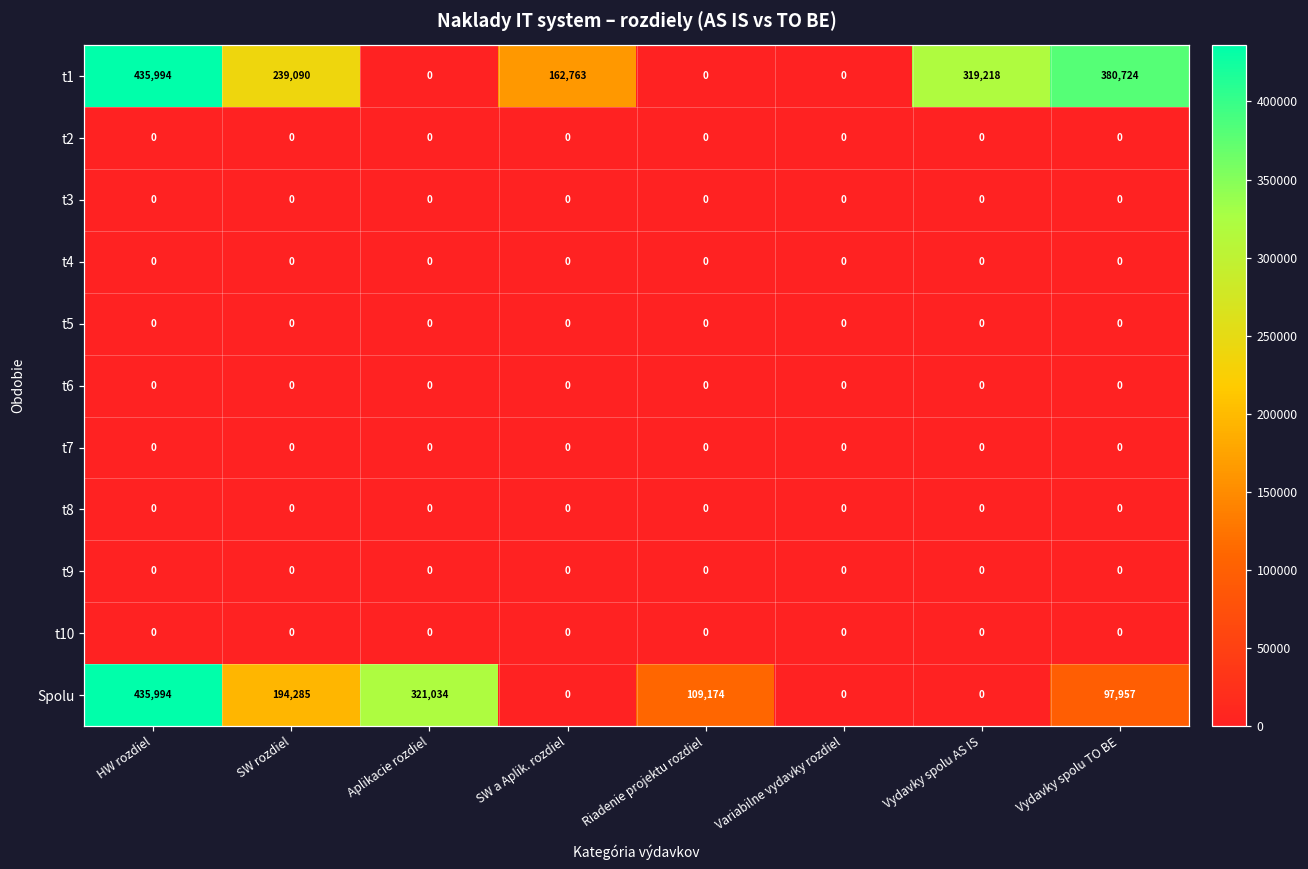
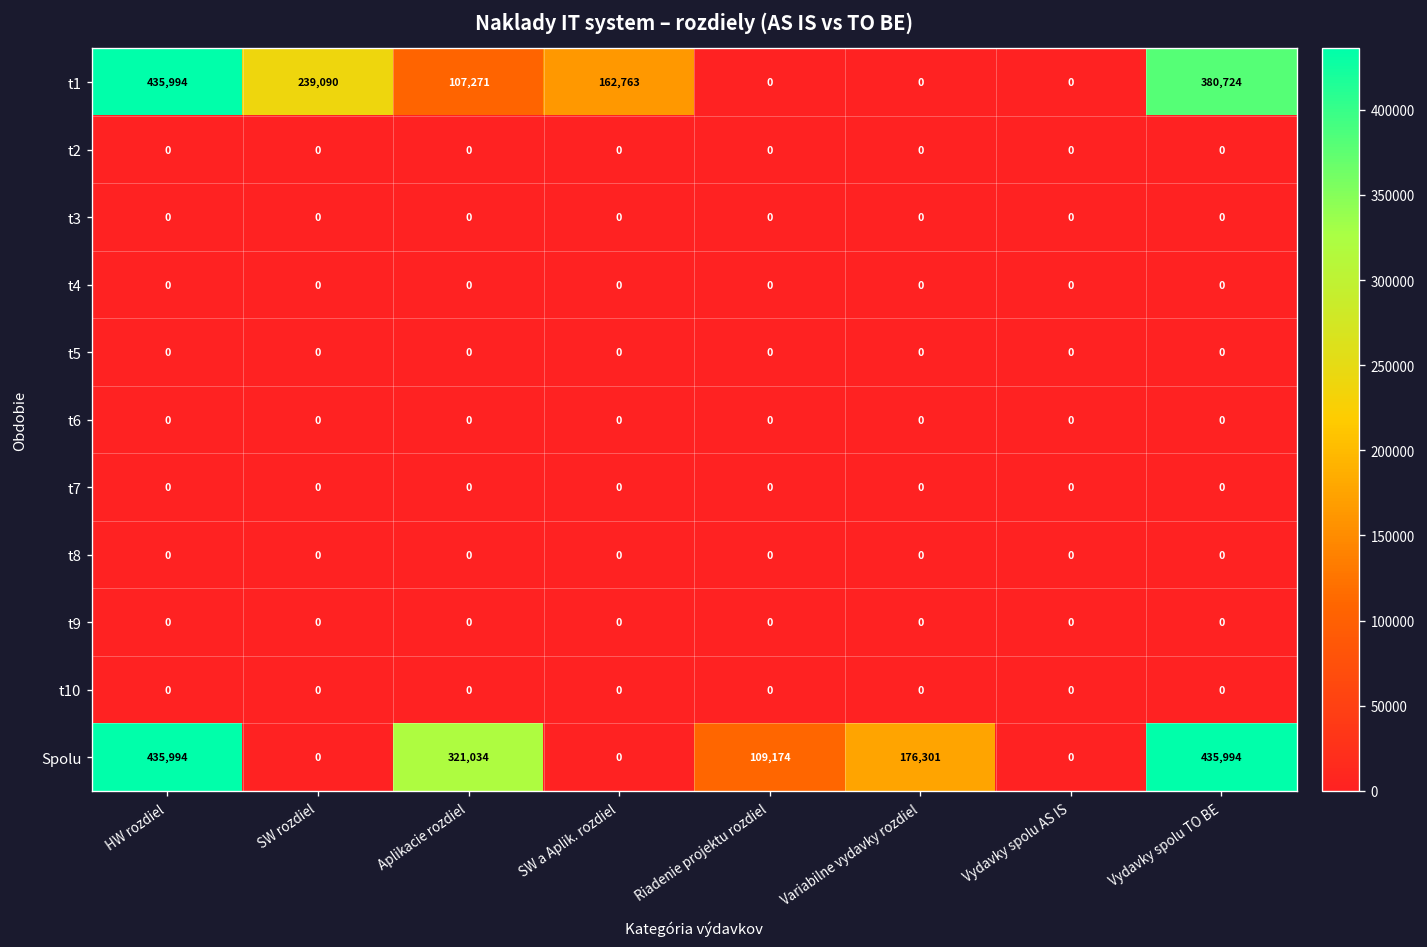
t1, Aplikacie rozdiel: 0 -> 107,271
t1, Vydavky spolu AS IS: 319,218 -> 0
Spolu, SW rozdiel: 194,285 -> 0
Spolu, Variabilne vydavky rozdiel: 0 -> 176,301
Spolu, Vydavky spolu TO BE: 97,957 -> 435,994
